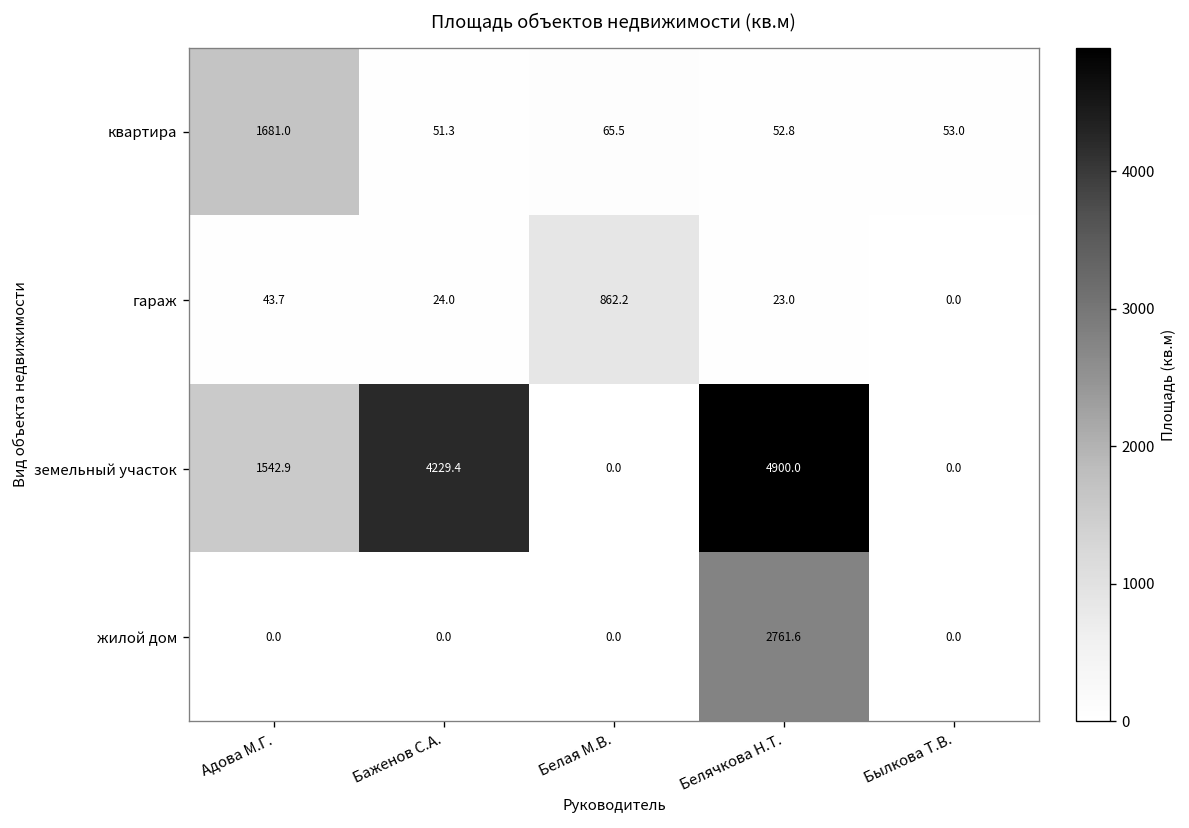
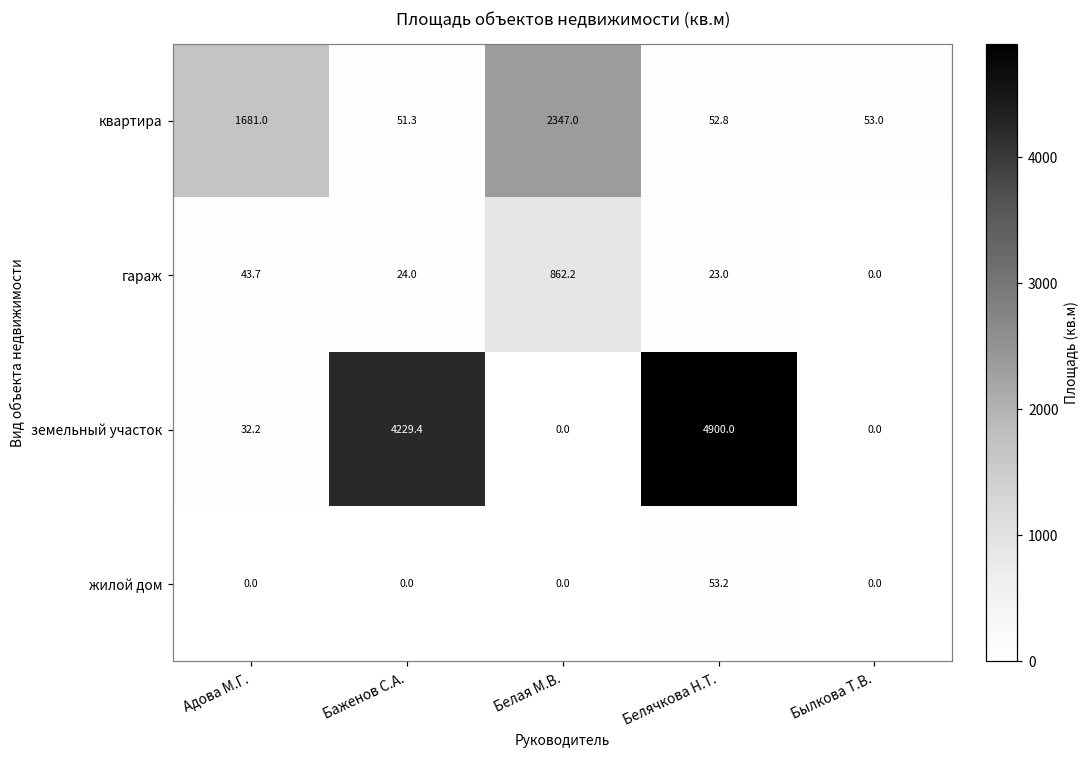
квартира, Белая М.В.: 65.5 -> 2347.0
земельный участок, Адова М.Г.: 1542.9 -> 32.2
жилой дом, Белячкова Н.Т.: 2761.6 -> 53.2
